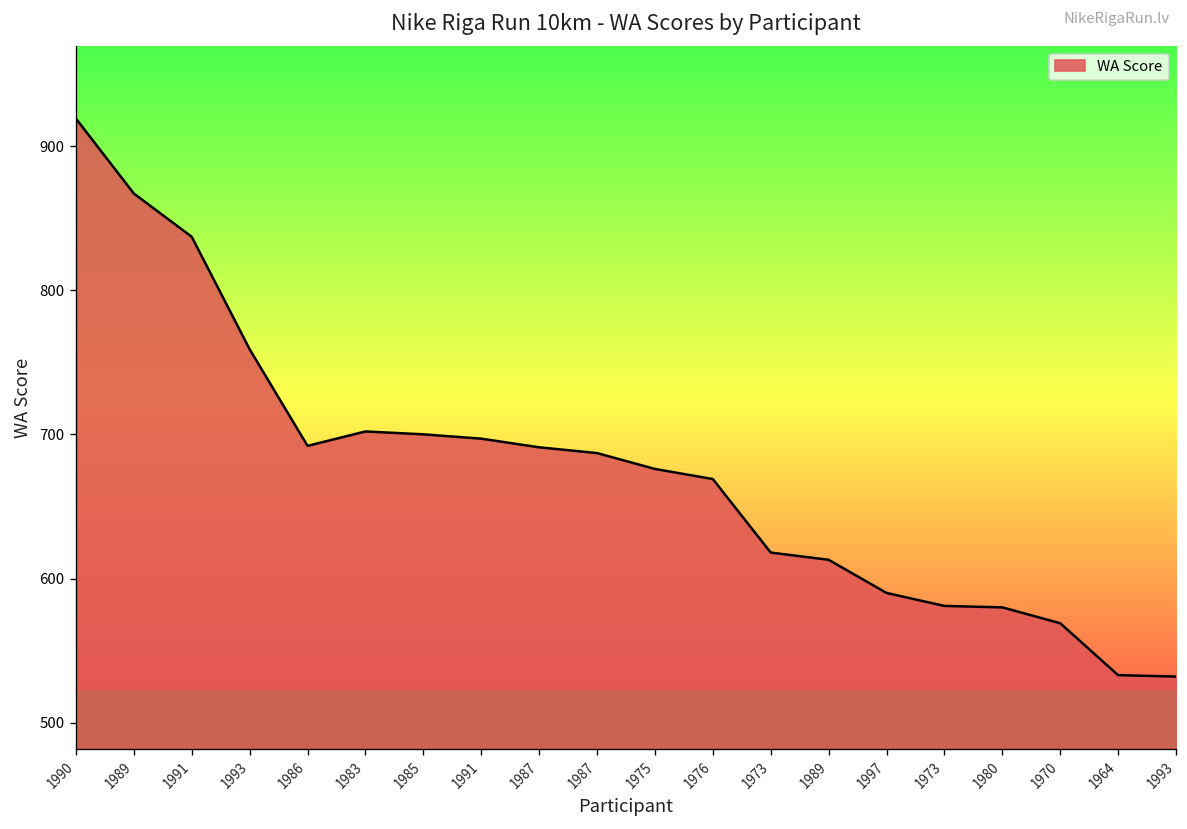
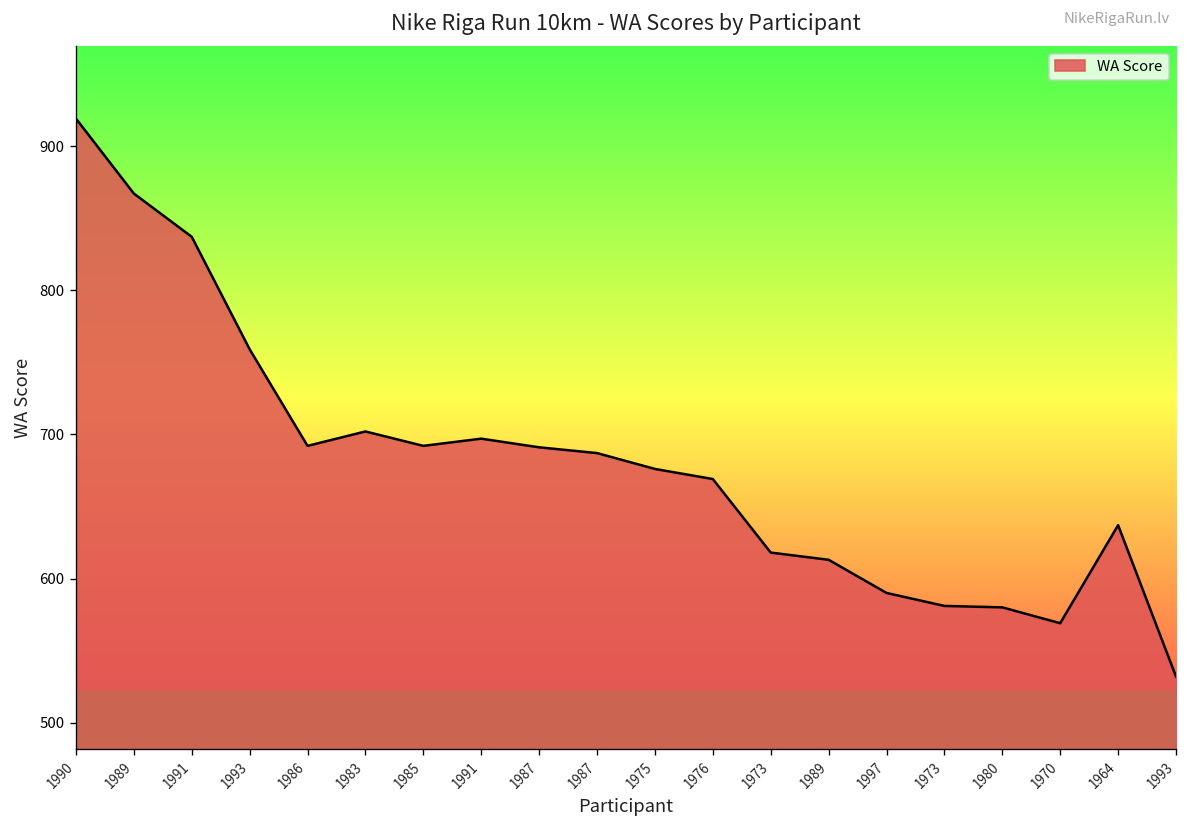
WA Score, 1985: 700 -> 692
WA Score, 1964: 533 -> 637
